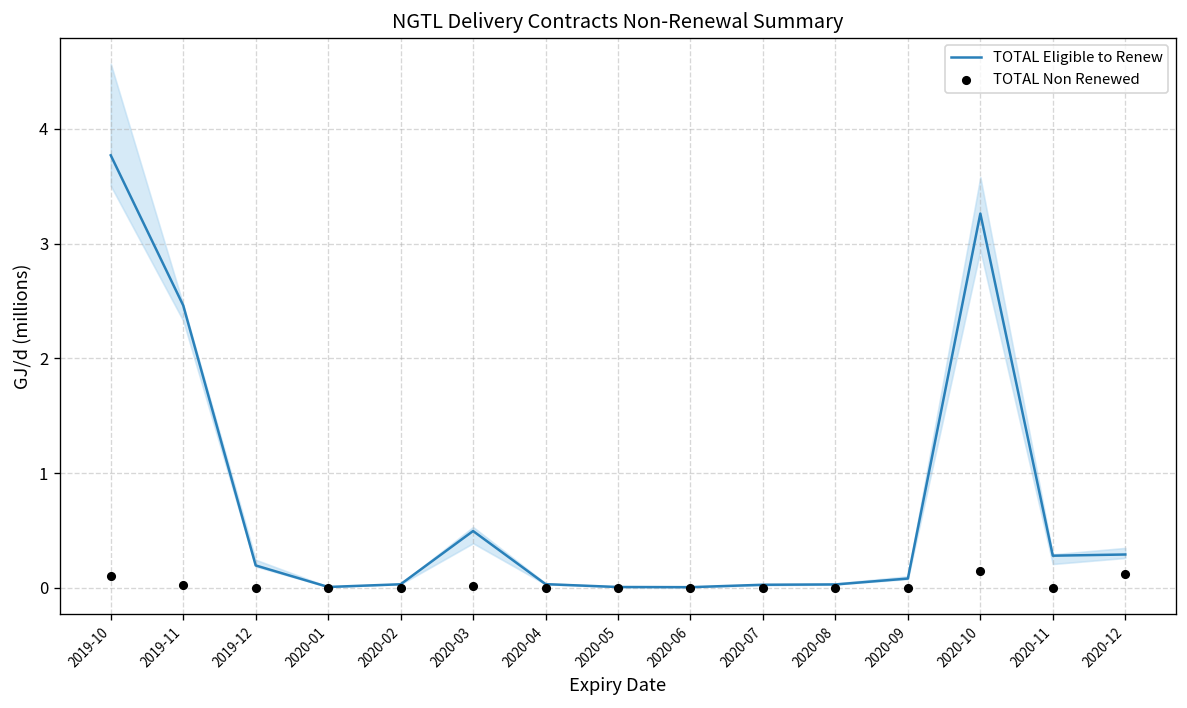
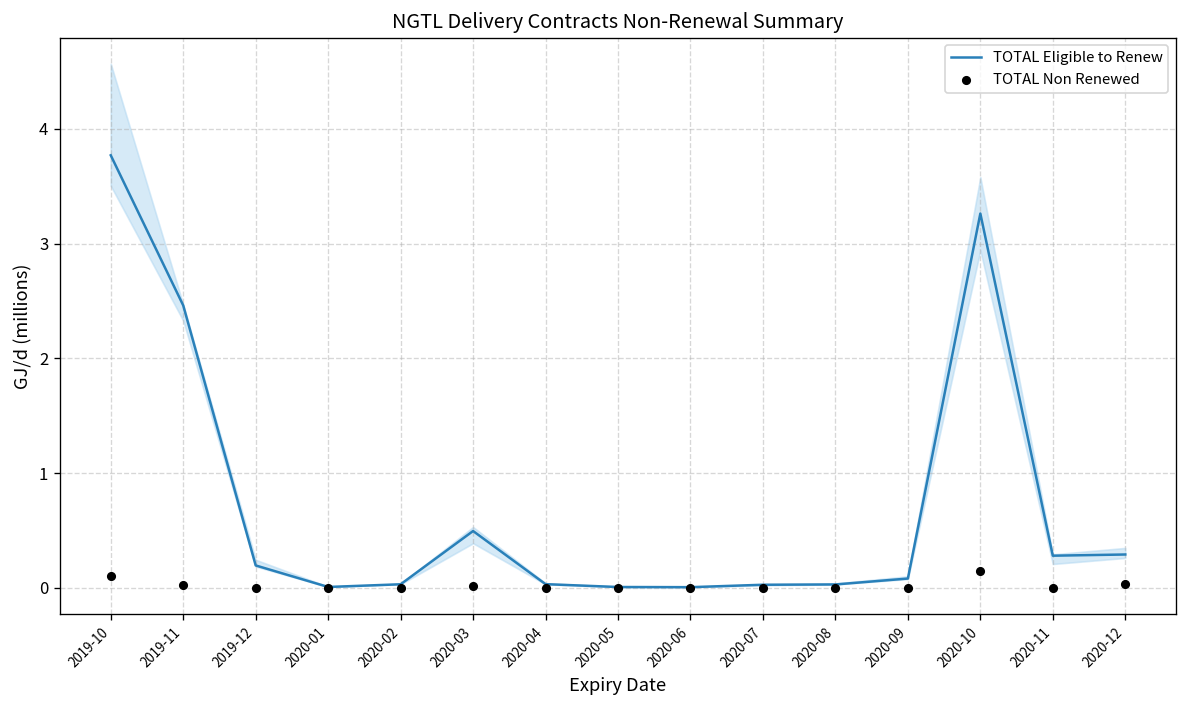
TOTAL Non Renewed, 2020-12: 0.1 -> 0.0
